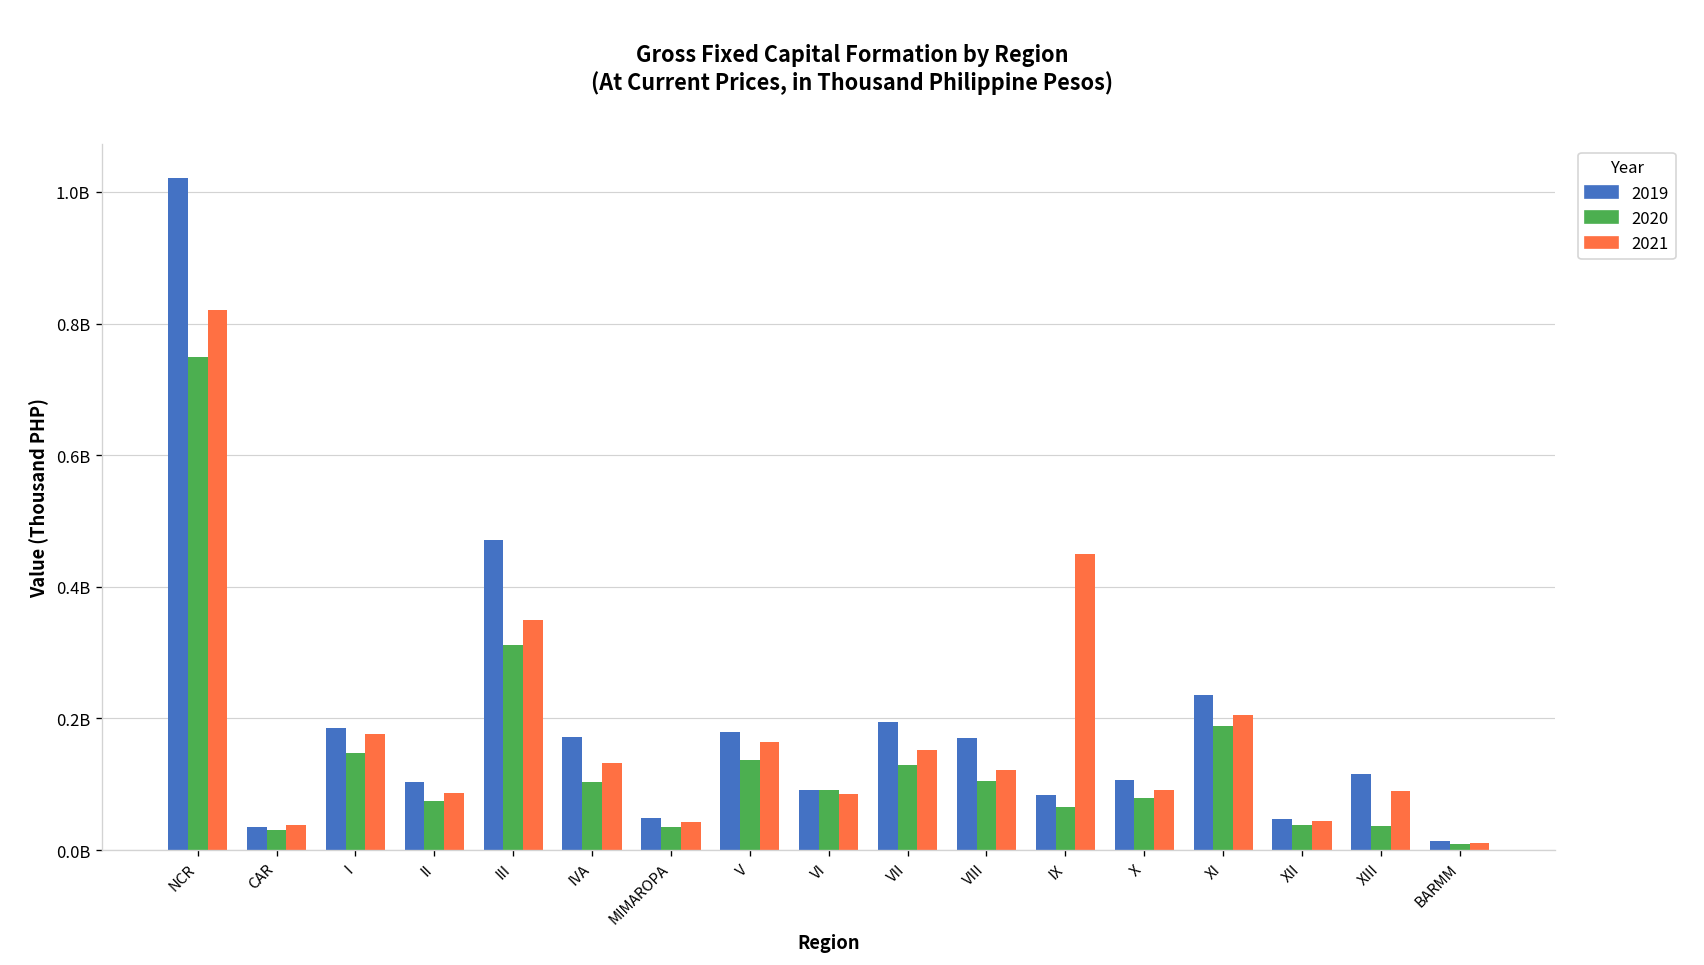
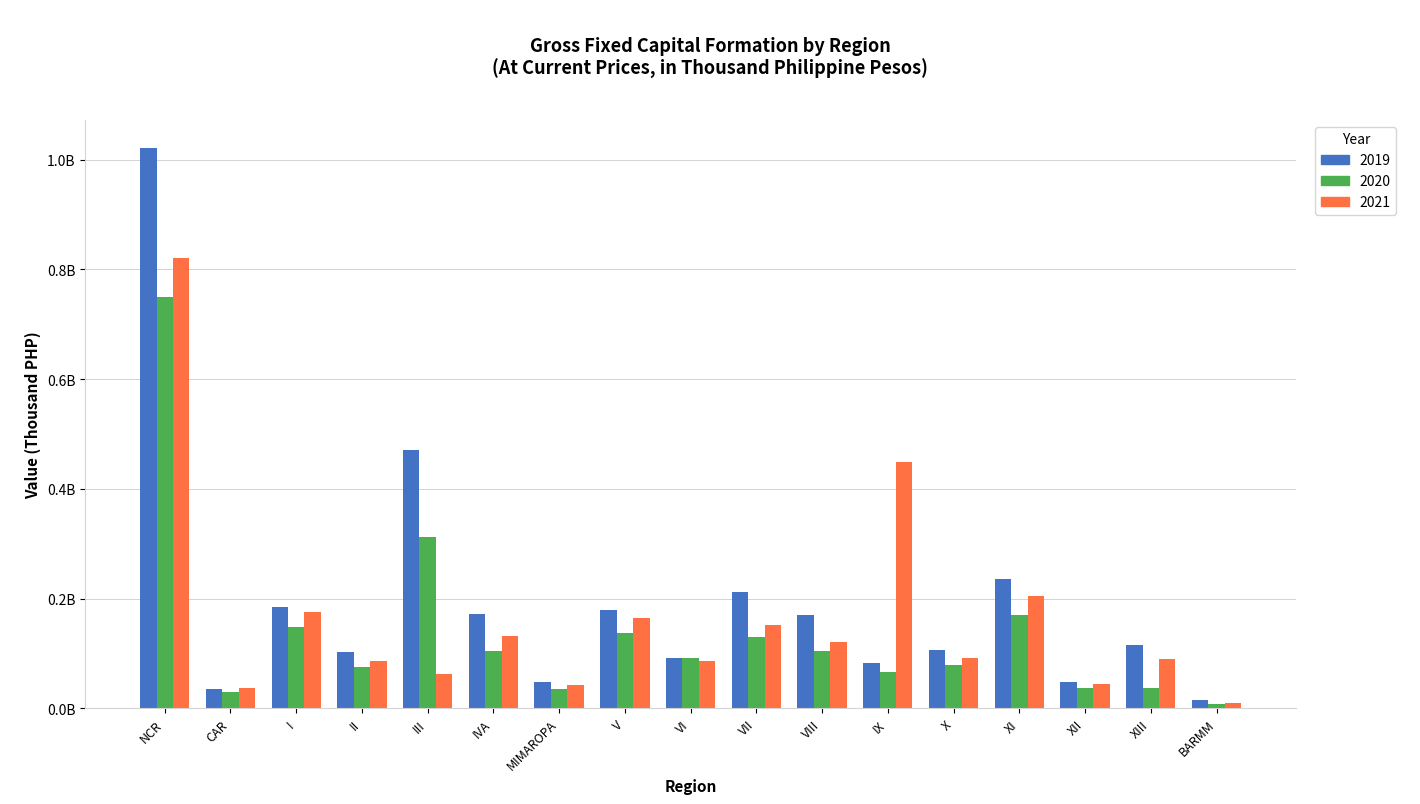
2021, III: 350000000 -> 60000000
2019, VII: 190000000 -> 210000000
2020, XI: 190000000 -> 170000000
